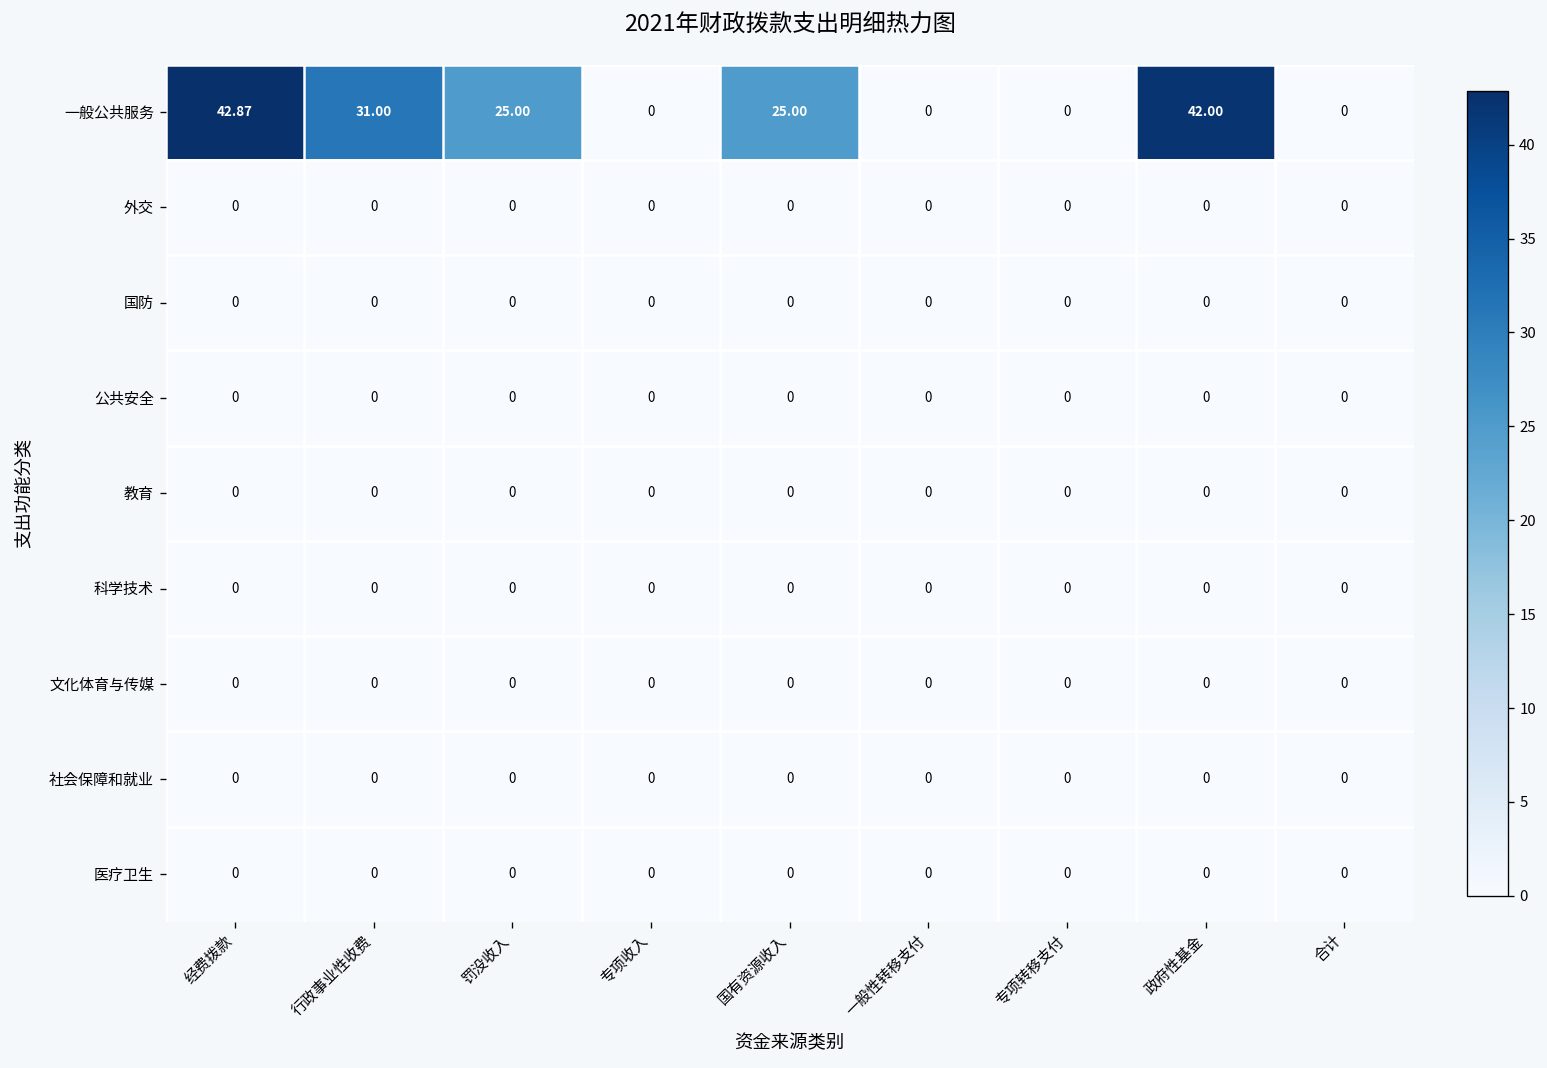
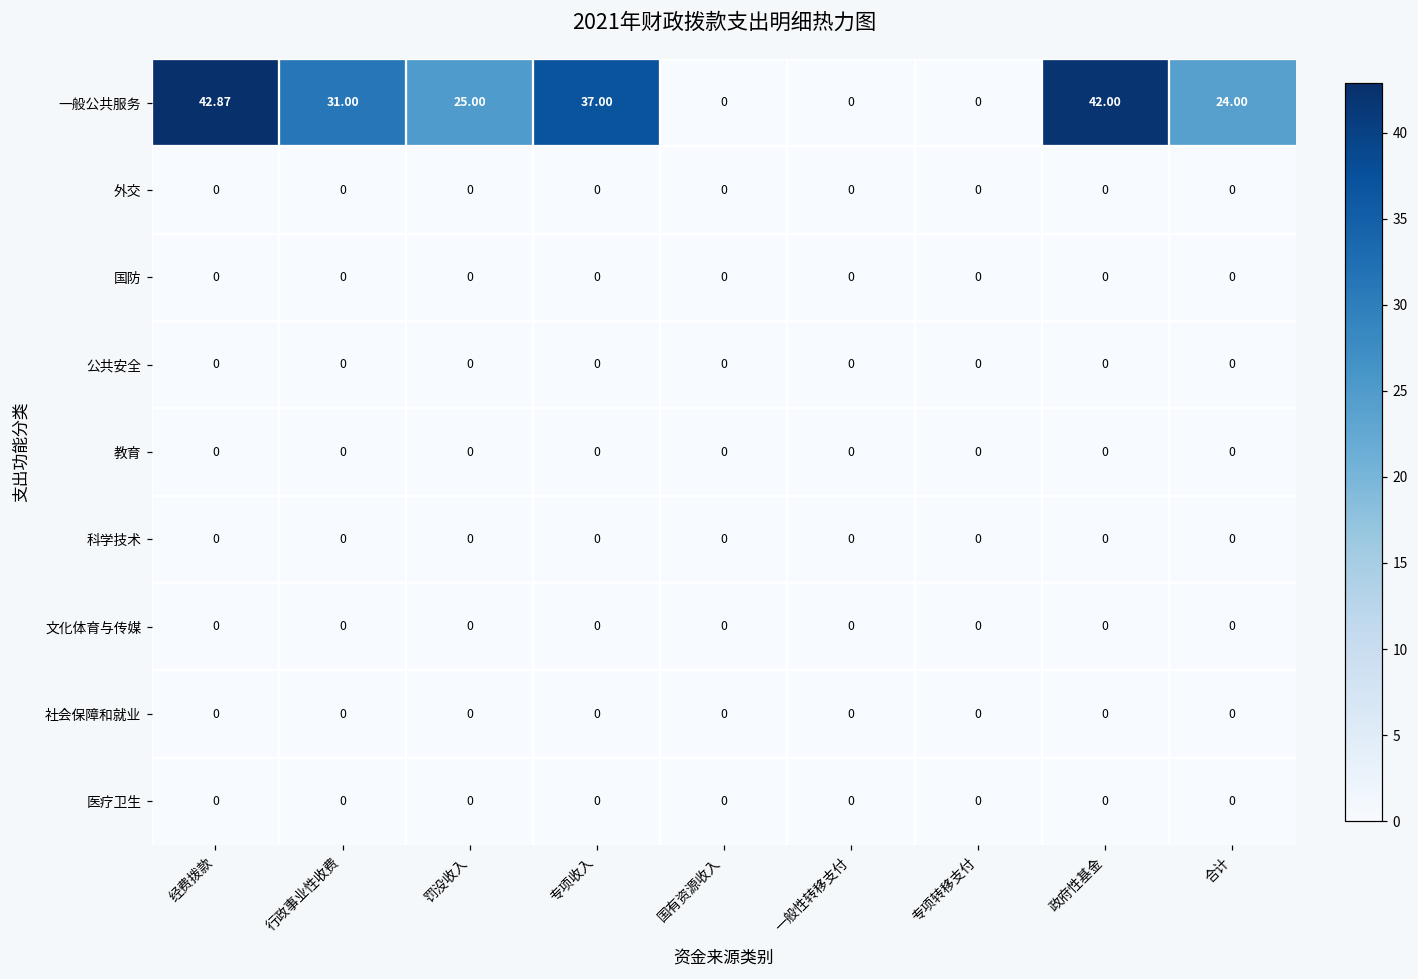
一般公共服务, 专项收入: 0 -> 37.00
一般公共服务, 国有资源收入: 25.00 -> 0
一般公共服务, 合计: 0 -> 24.00
